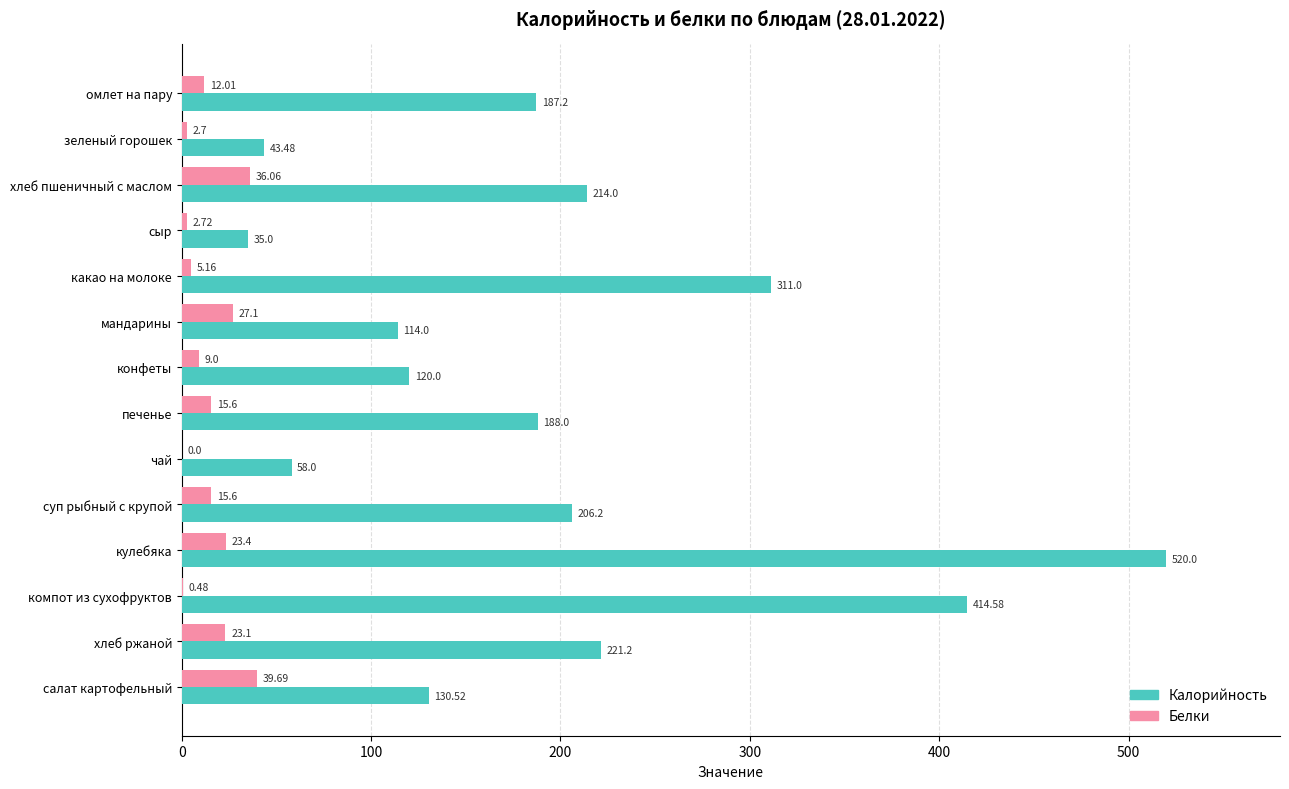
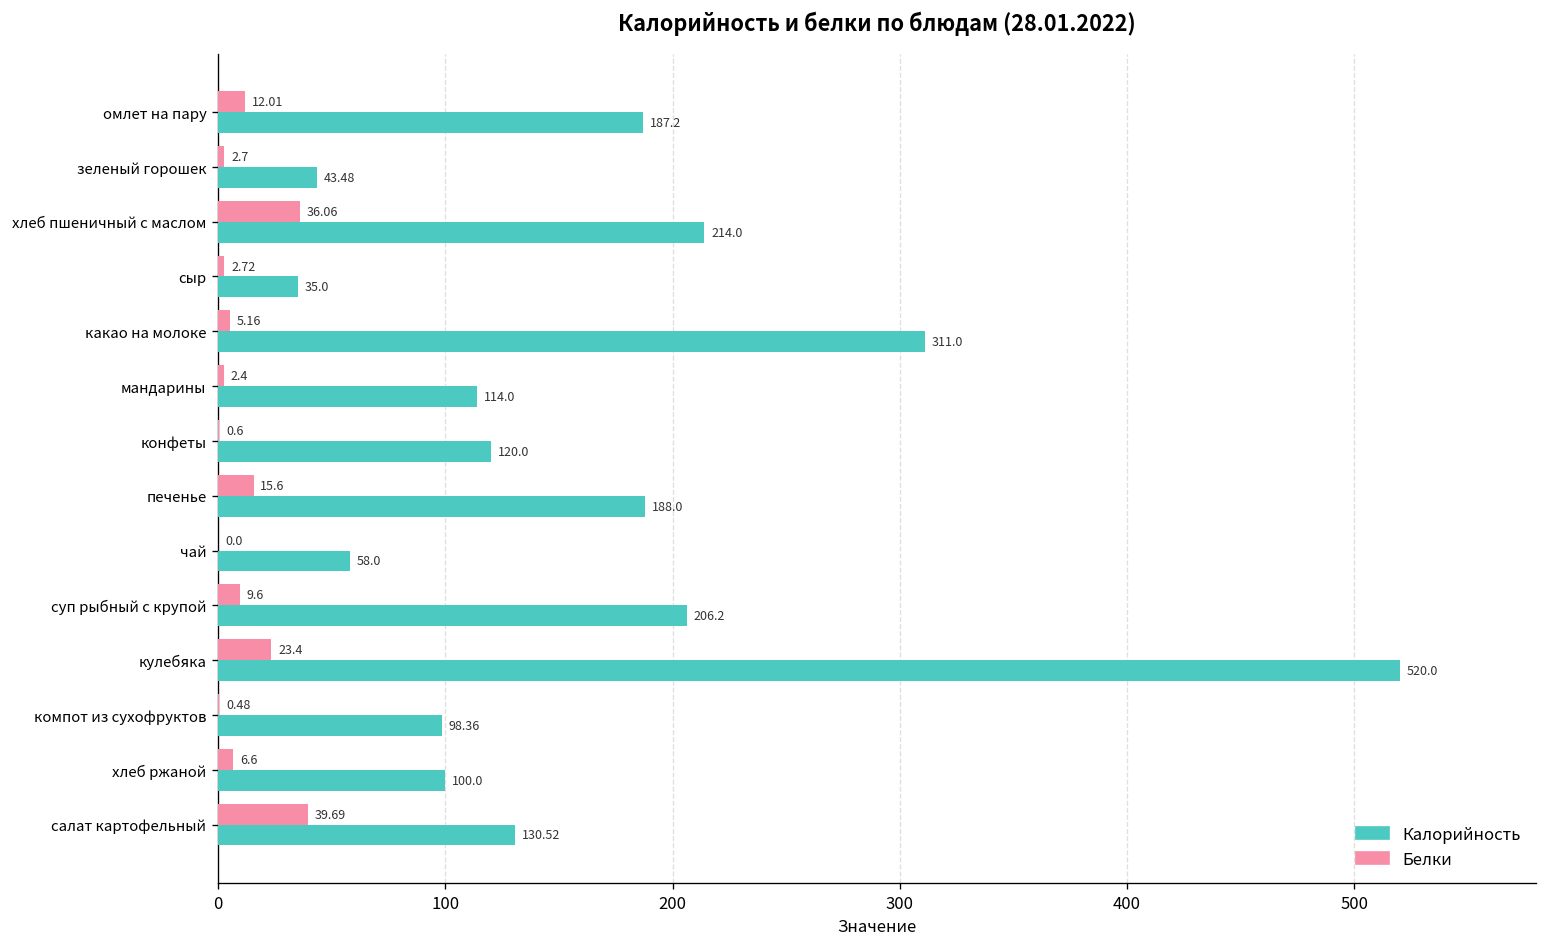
Белки, мандарины: 27.1 -> 2.4
Белки, конфеты: 9.0 -> 0.6
Белки, суп рыбный с крупой: 15.6 -> 9.6
Калорийность, компот из сухофруктов: 414.58 -> 98.36
Белки, хлеб ржаной: 23.1 -> 6.6
Калорийность, хлеб ржаной: 221.2 -> 100.0
